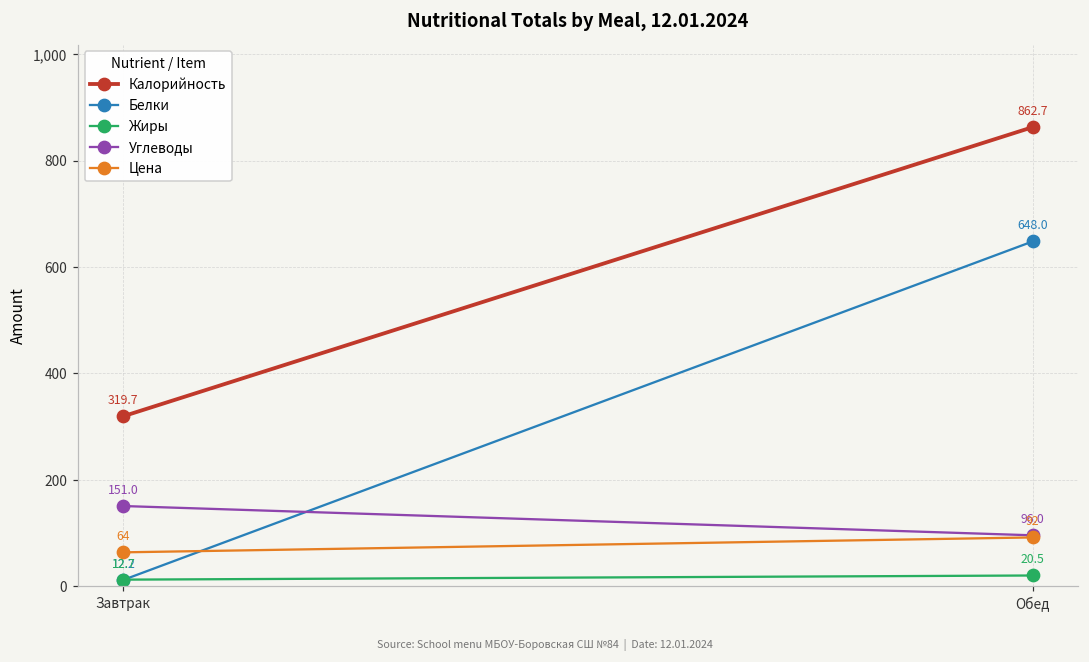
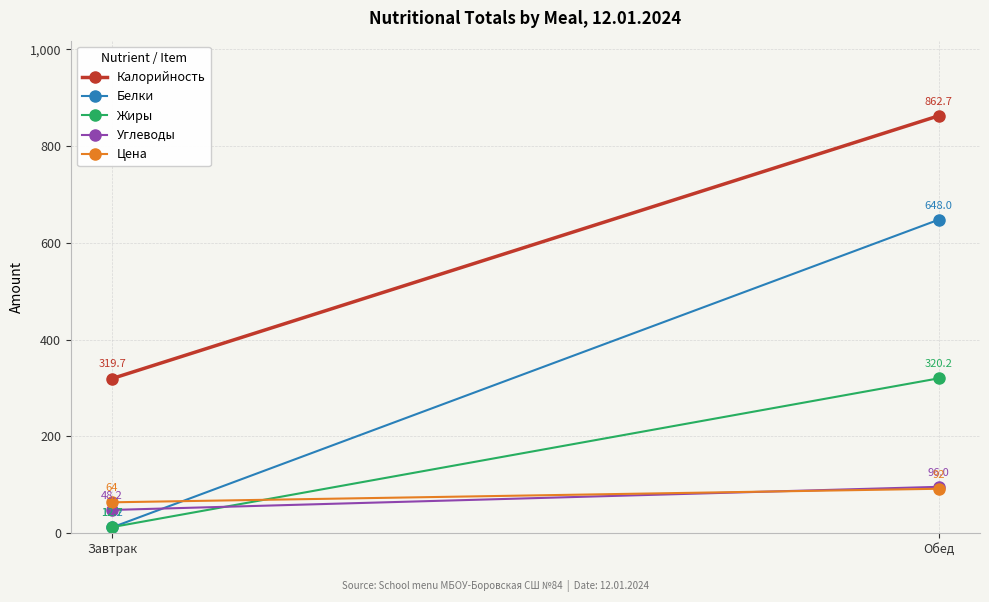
Углеводы, Завтрак: 151.0 -> 48.2
Жиры, Обед: 20.5 -> 320.2
